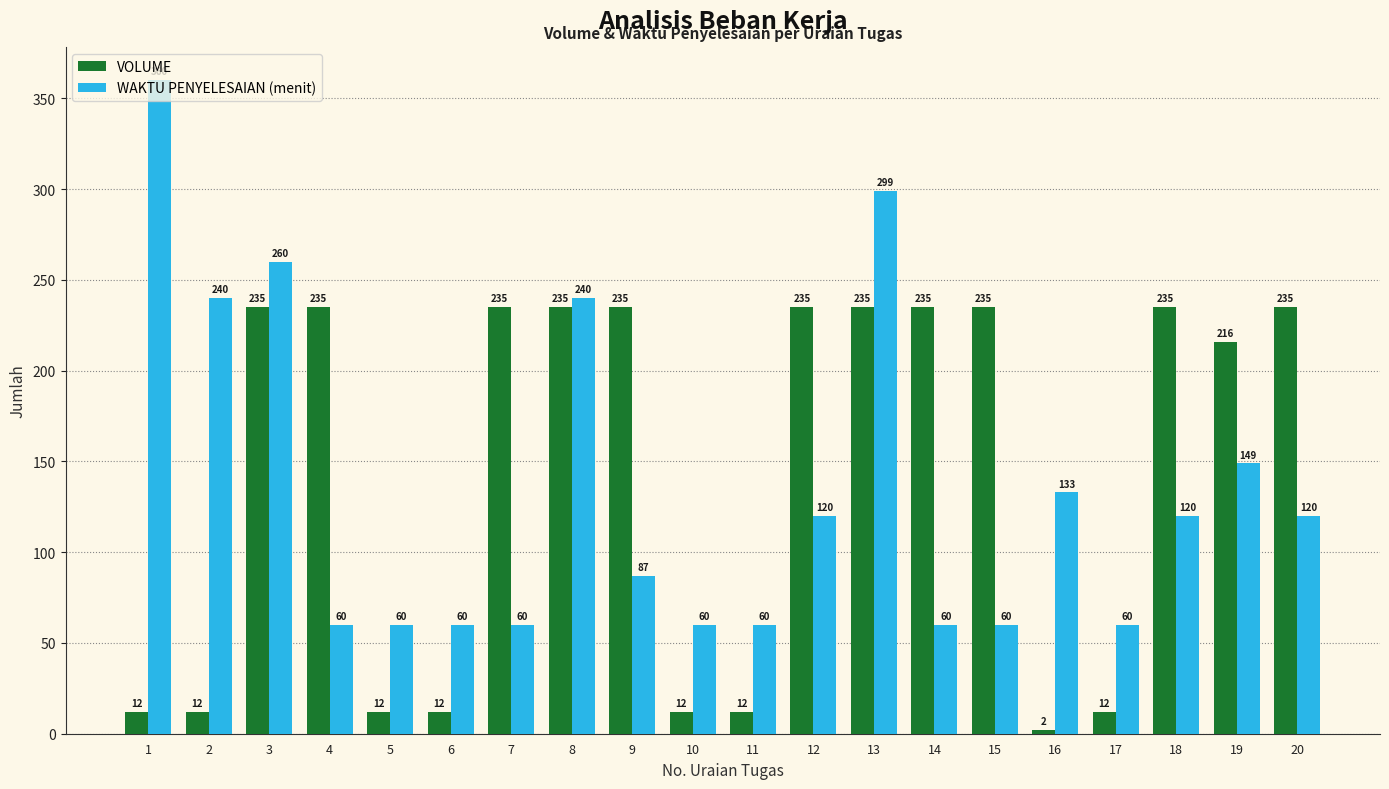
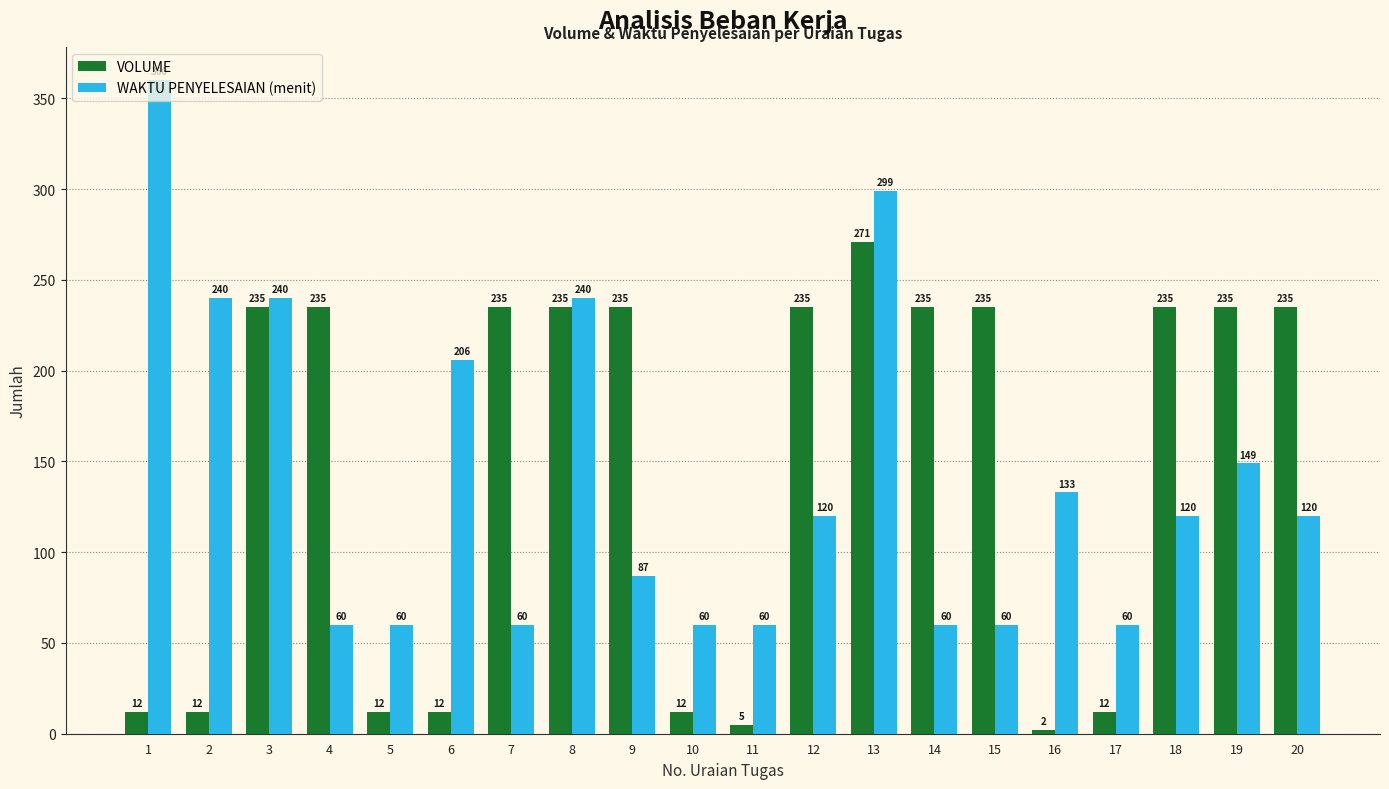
WAKTU PENYELESAIAN (menit), 3: 260 -> 240
WAKTU PENYELESAIAN (menit), 6: 60 -> 206
VOLUME, 11: 12 -> 5
VOLUME, 13: 235 -> 271
VOLUME, 19: 216 -> 235
